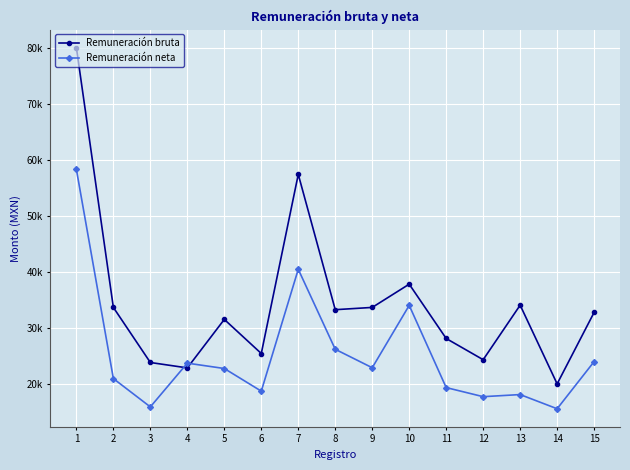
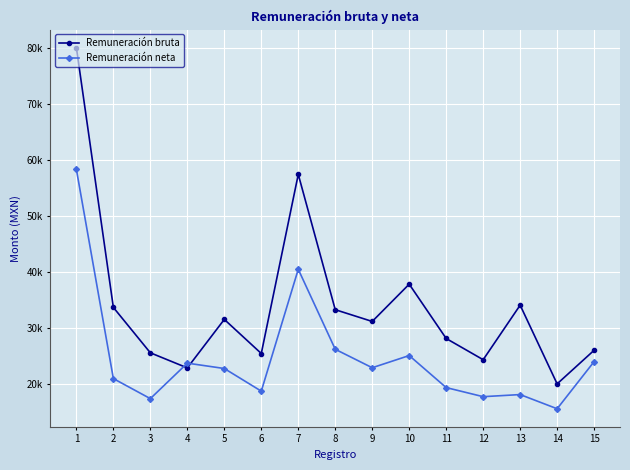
Remuneración bruta, 3: 24000 -> 26000
Remuneración neta, 3: 16000 -> 17000
Remuneración bruta, 9: 34000 -> 31000
Remuneración neta, 10: 34000 -> 25000
Remuneración bruta, 15: 33000 -> 26000
